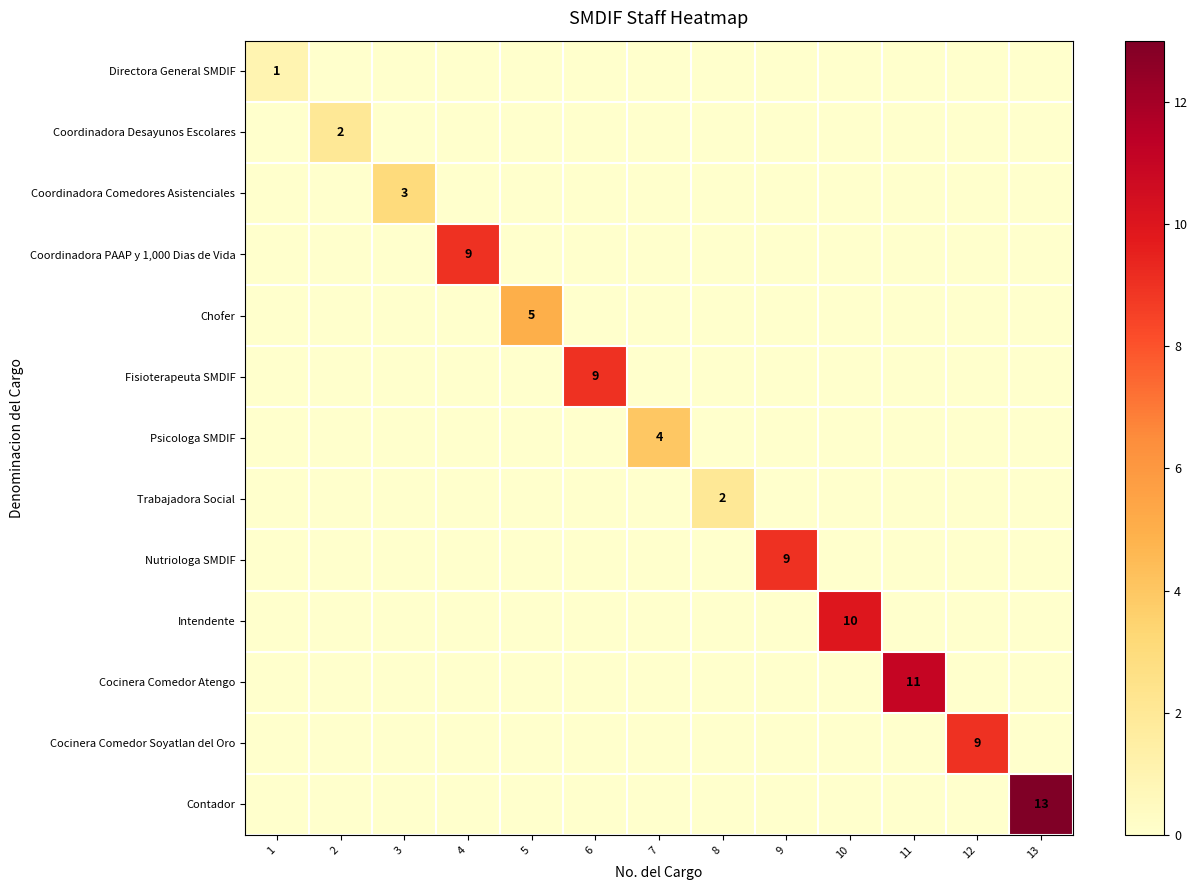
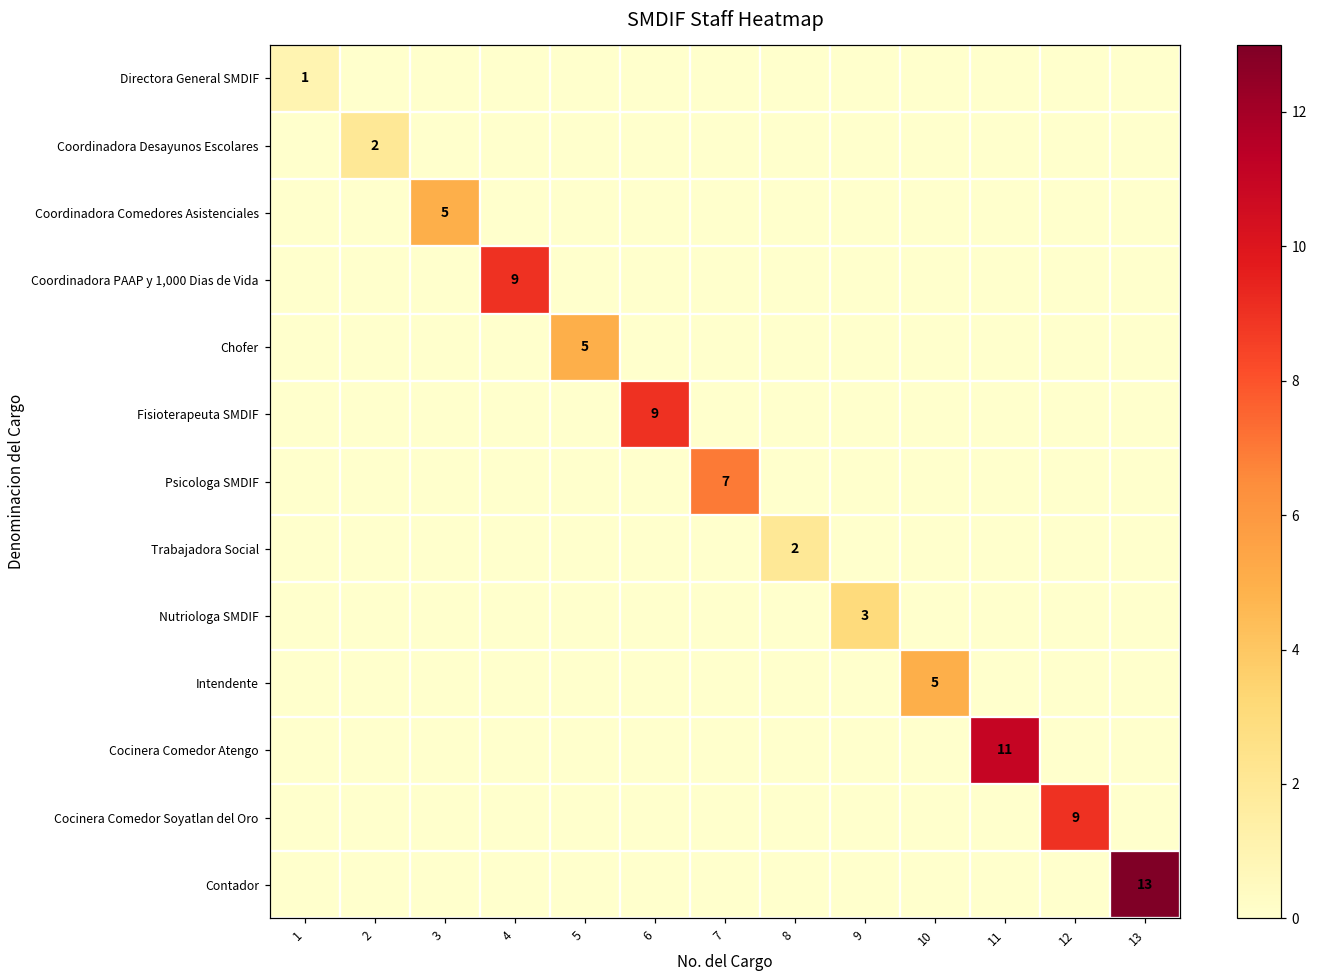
Coordinadora Comedores Asistenciales, 3: 3 -> 5
Psicologa SMDIF, 7: 4 -> 7
Nutriologa SMDIF, 9: 9 -> 3
Intendente, 10: 10 -> 5
